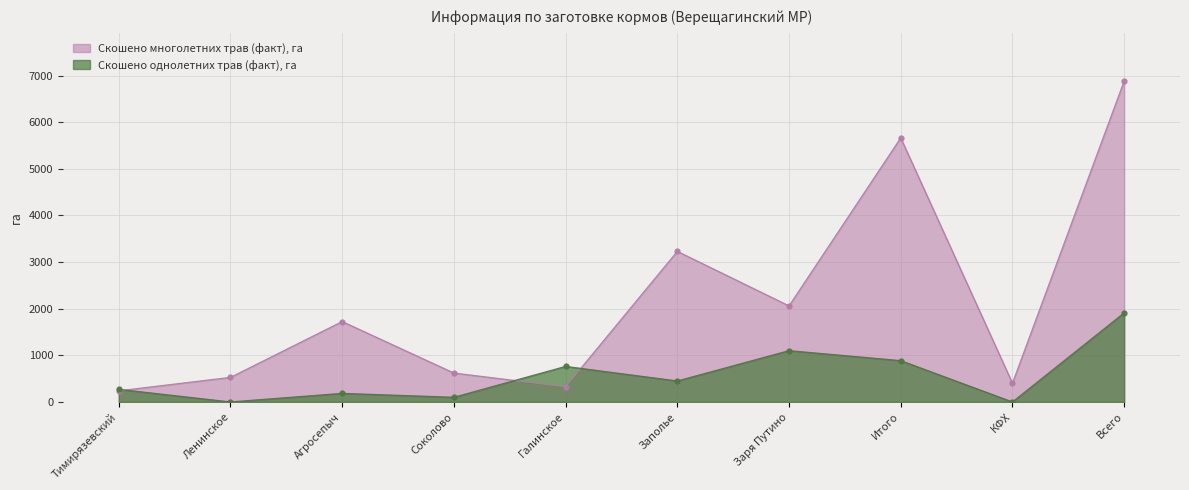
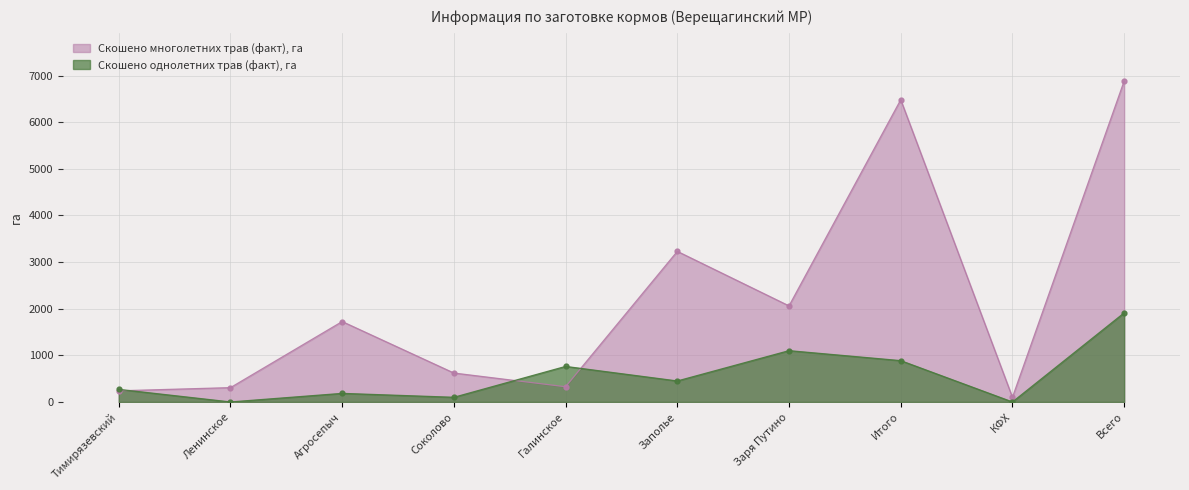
Скошено многолетних трав (факт), га, Ленинское: 500 -> 300
Скошено многолетних трав (факт), га, Итого: 5700 -> 6500
Скошено многолетних трав (факт), га, КФХ: 400 -> 100
